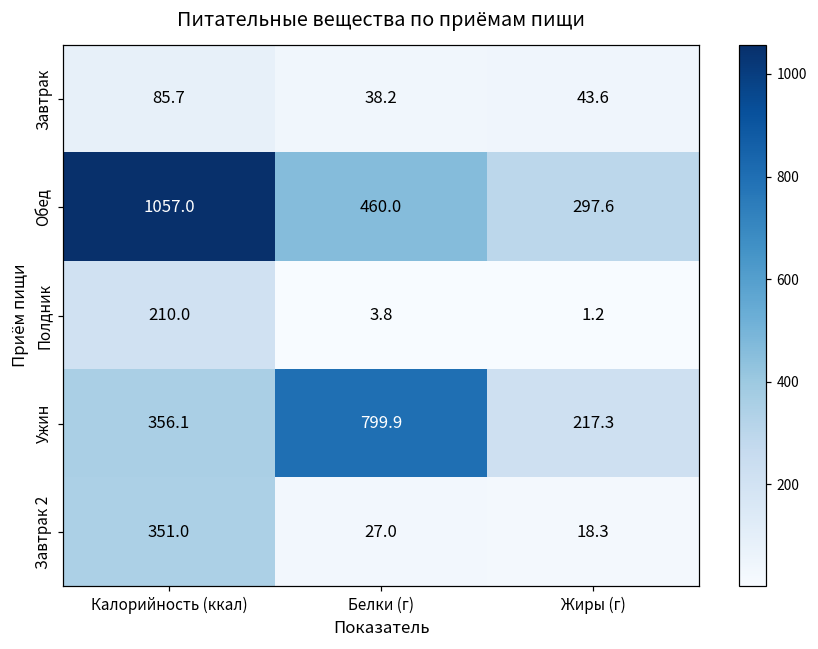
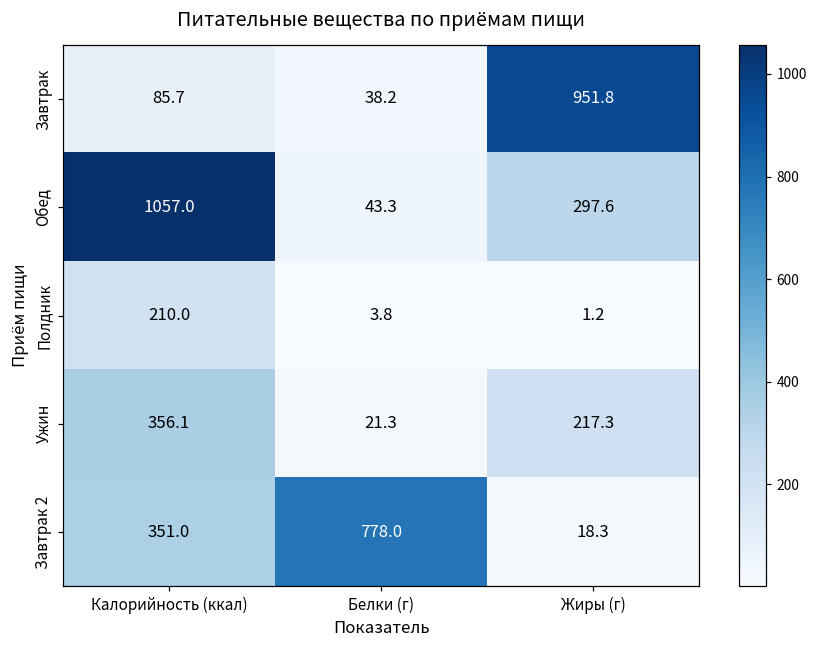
Завтрак, Жиры (г): 43.6 -> 951.8
Обед, Белки (г): 460.0 -> 43.3
Ужин, Белки (г): 799.9 -> 21.3
Завтрак 2, Белки (г): 27.0 -> 778.0
